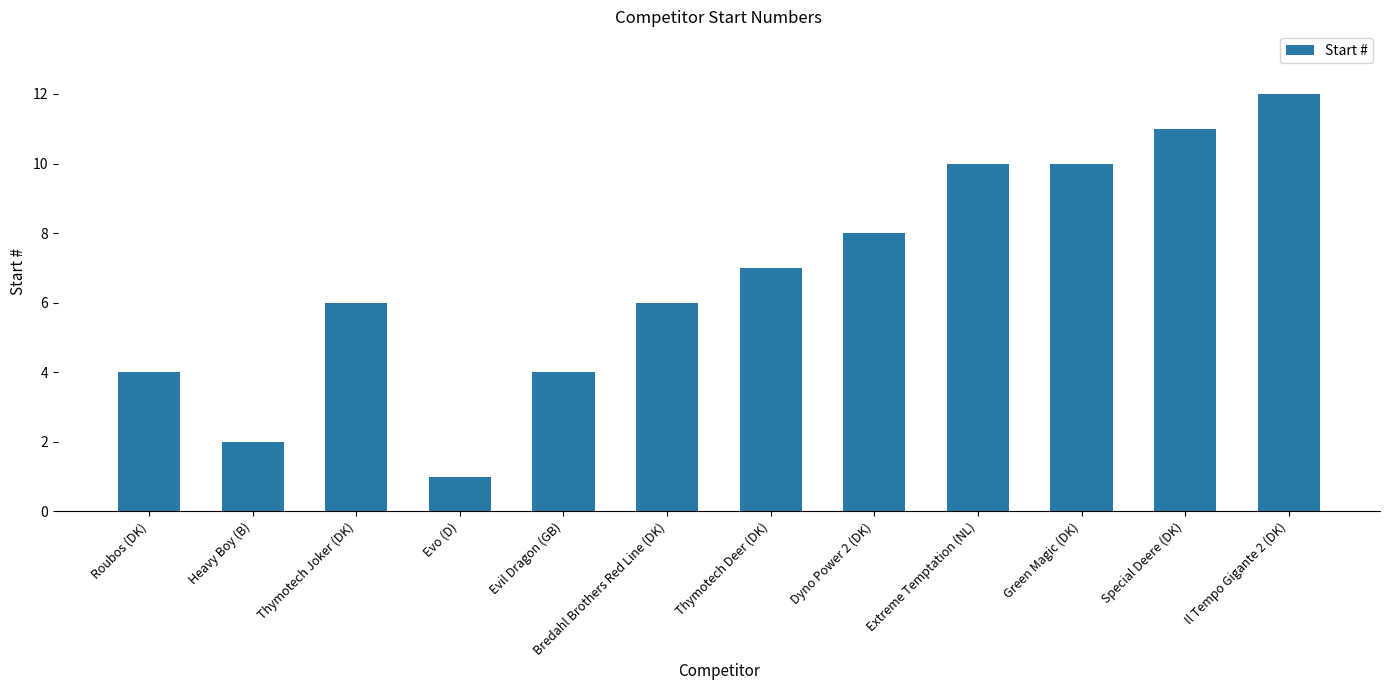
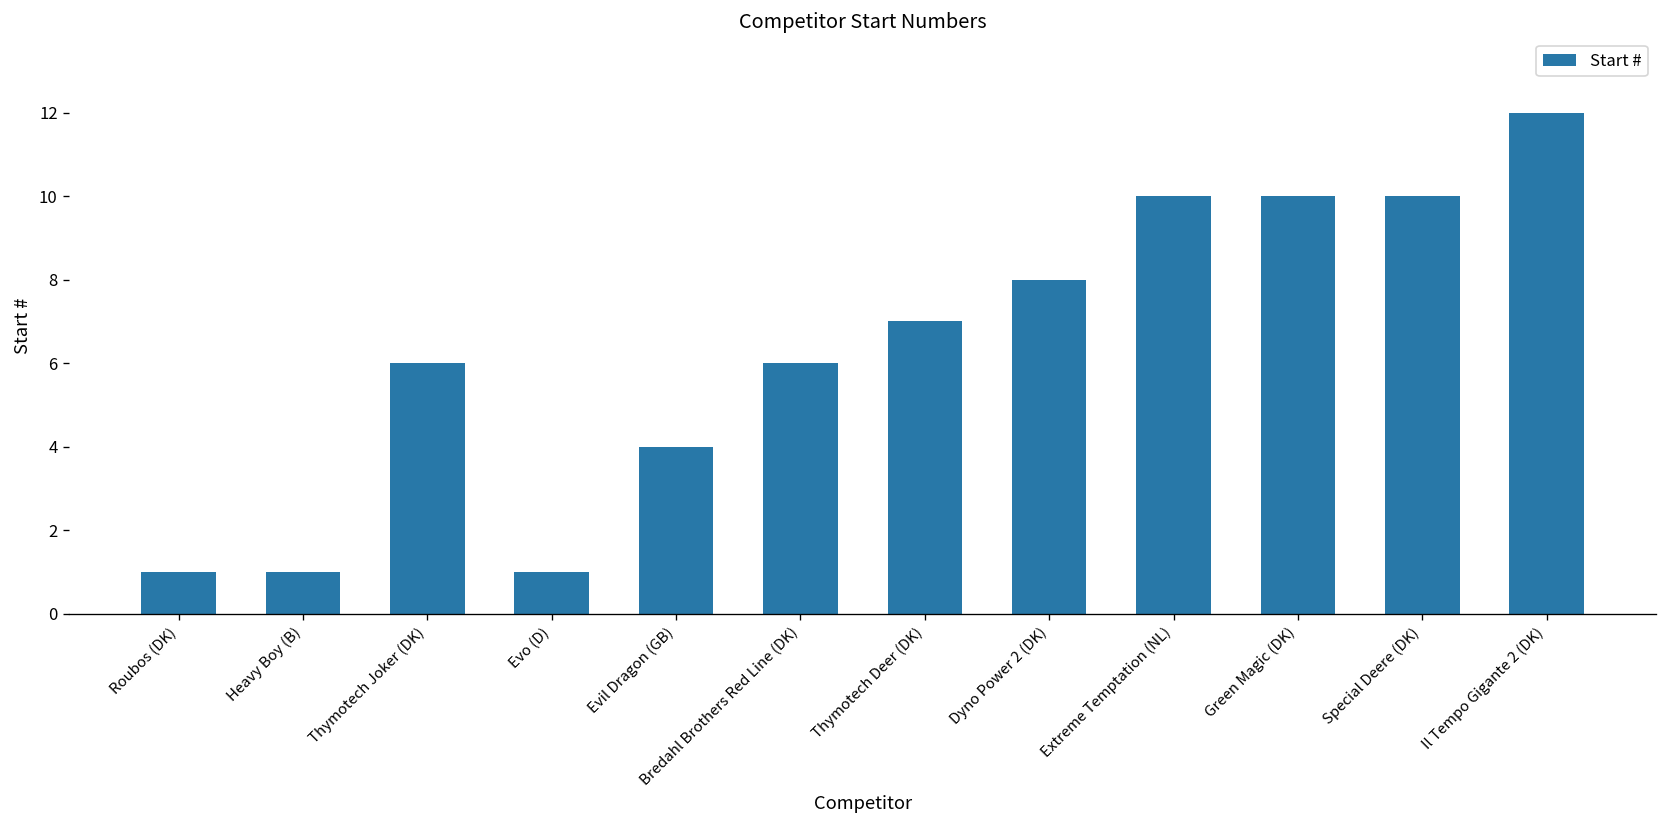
Roubos (DK): 4 -> 1
Heavy Boy (B): 2 -> 1
Special Deere (DK): 11 -> 10
